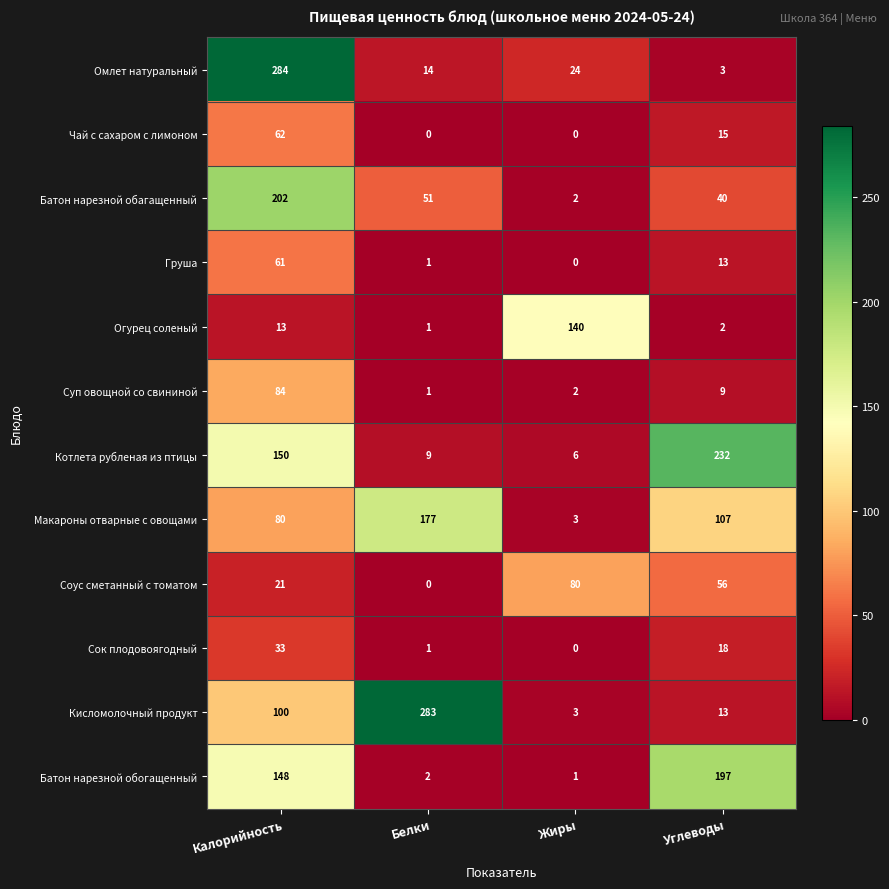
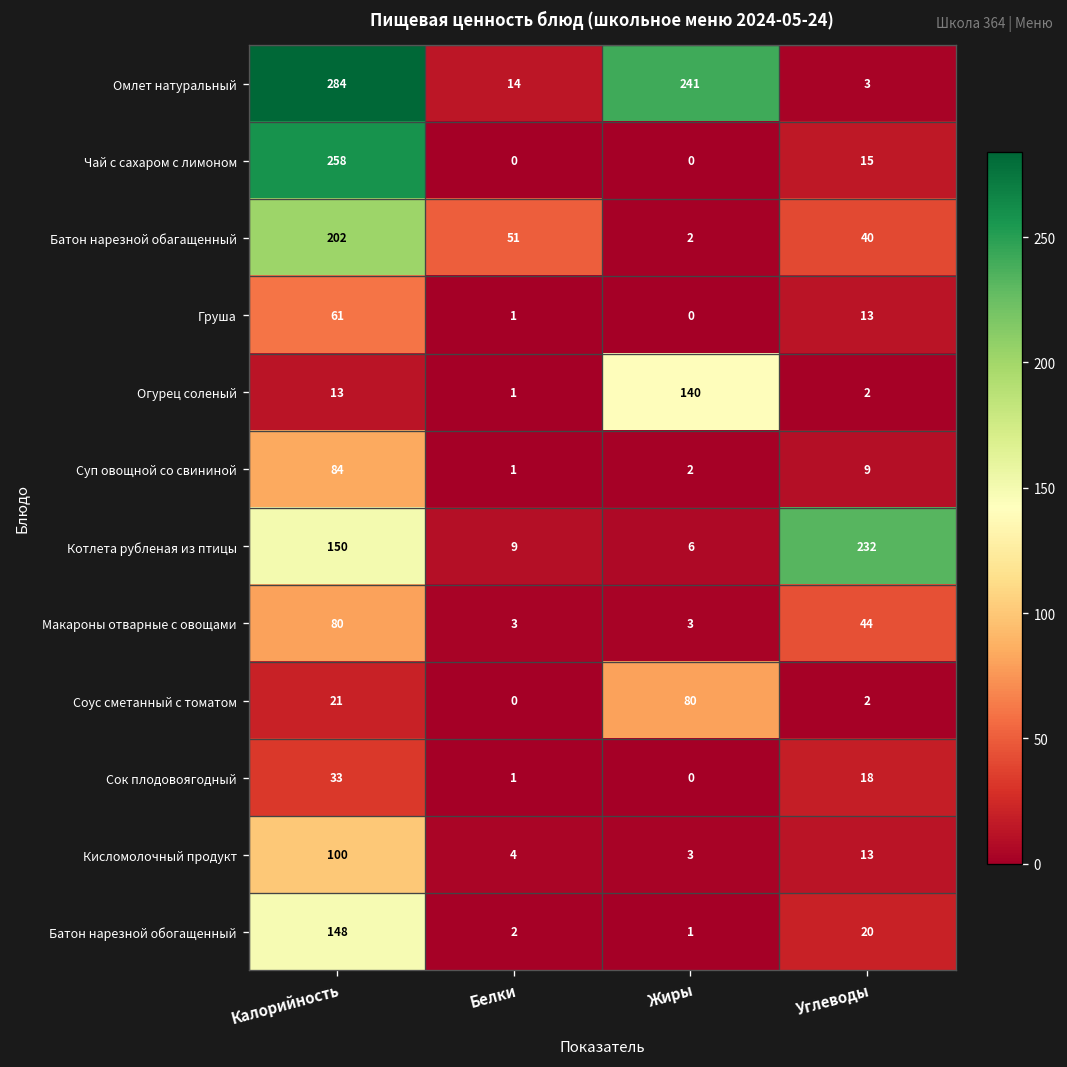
Омлет натуральный, Жиры: 24 -> 241
Чай с сахаром с лимоном, Калорийность: 62 -> 258
Макароны отварные с овощами, Белки: 177 -> 3
Макароны отварные с овощами, Углеводы: 107 -> 44
Соус сметанный с томатом, Углеводы: 56 -> 2
Кисломолочный продукт, Белки: 283 -> 4
Батон нарезной обогащенный, Углеводы: 197 -> 20
